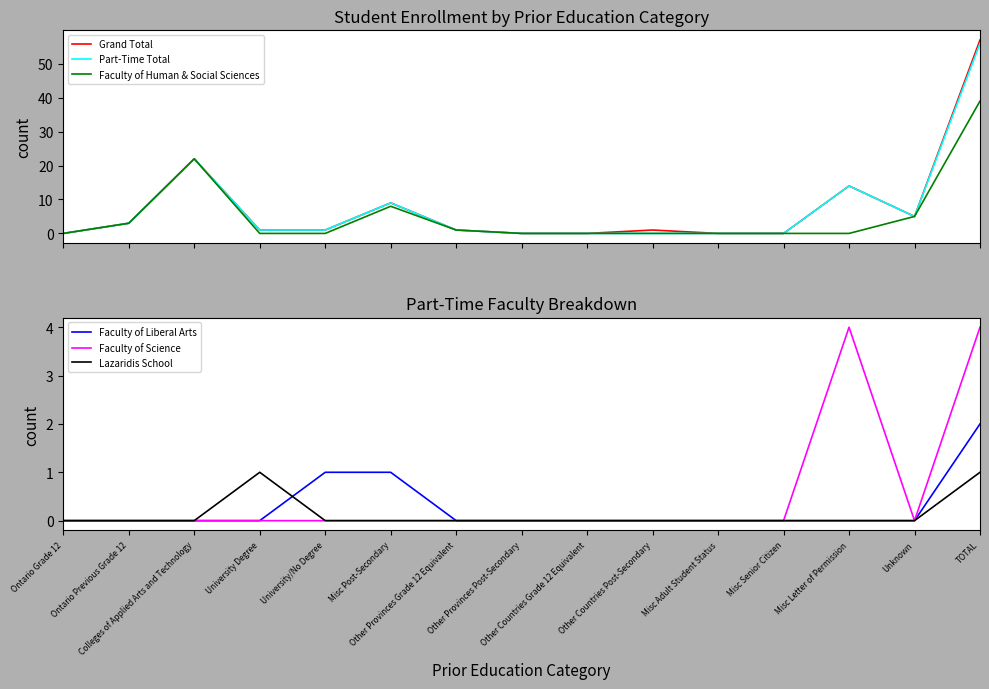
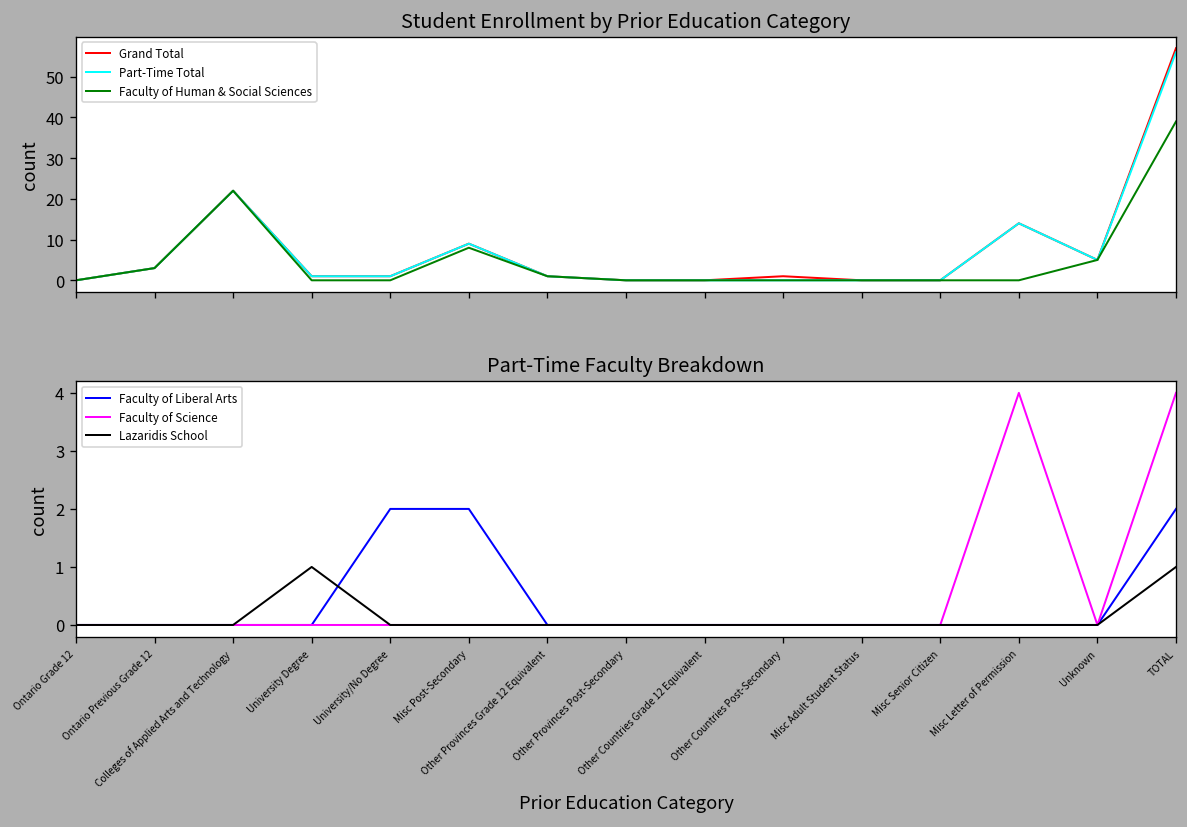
Part-Time Faculty Breakdown, Faculty of Liberal Arts, University/No Degree: 1 -> 2
Part-Time Faculty Breakdown, Faculty of Liberal Arts, Misc Post-Secondary: 1 -> 2
